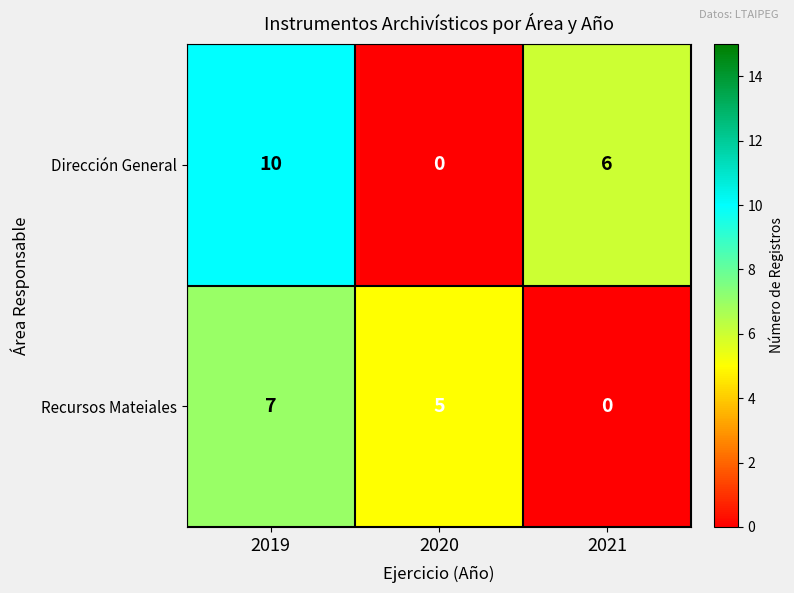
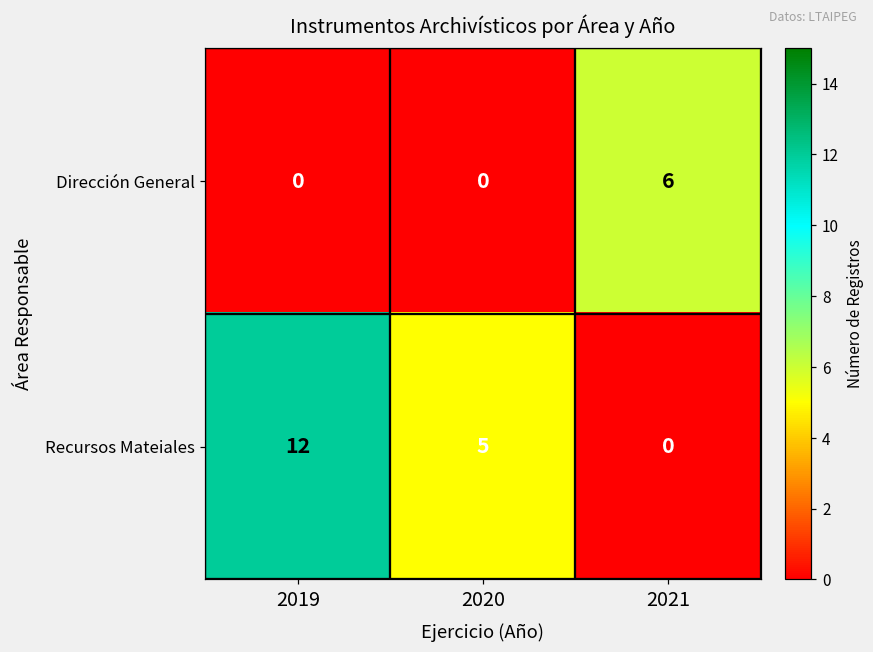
Dirección General, 2019: 10 -> 0
Recursos Mateiales, 2019: 7 -> 12
